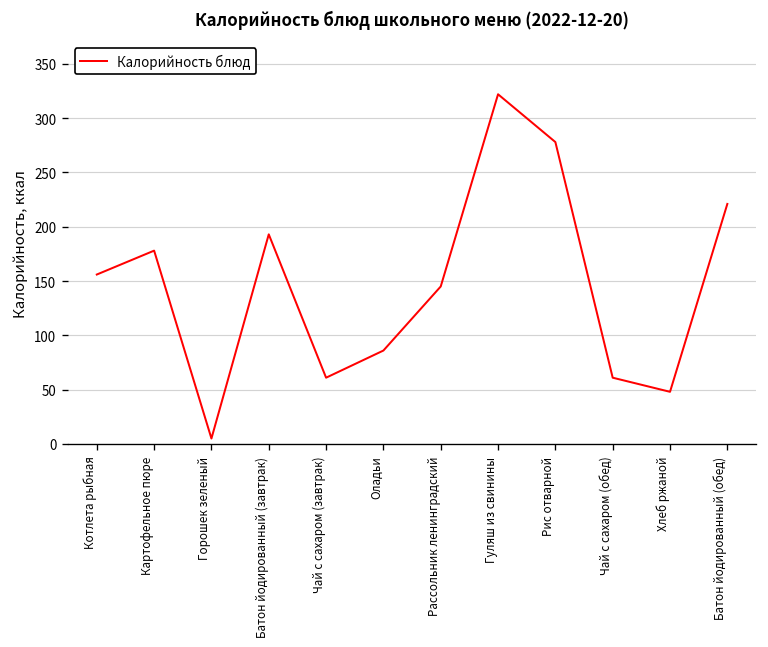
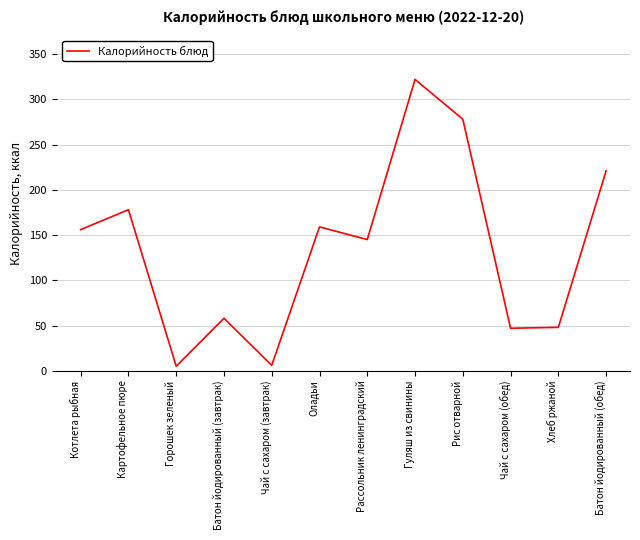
Батон йодированный (завтрак): 190 -> 60
Чай с сахаром (завтрак): 60 -> 10
Оладьи: 90 -> 160
Чай с сахаром (обед): 60 -> 50
